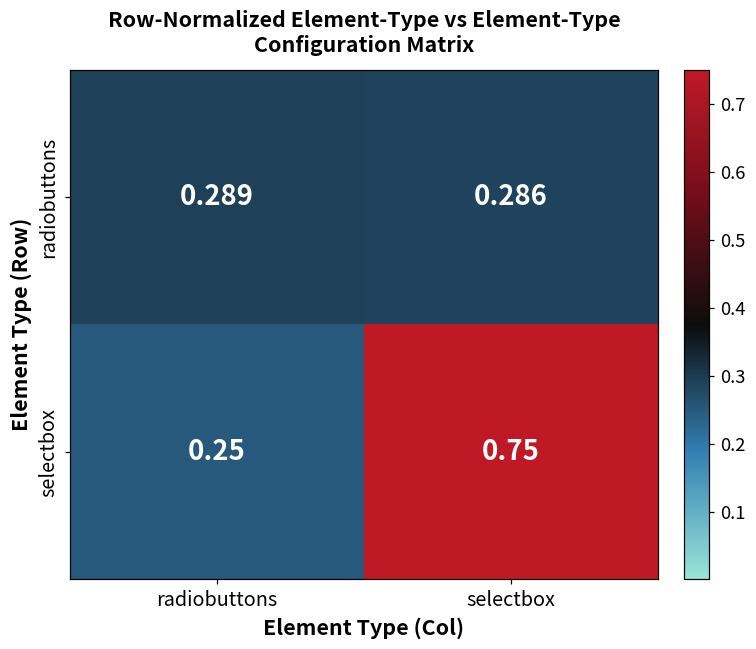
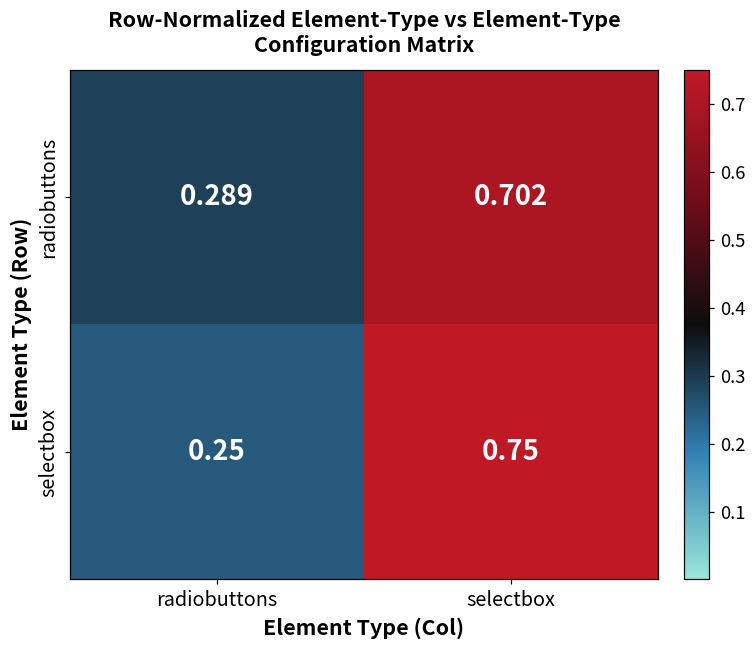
radiobuttons, selectbox: 0.286 -> 0.702
